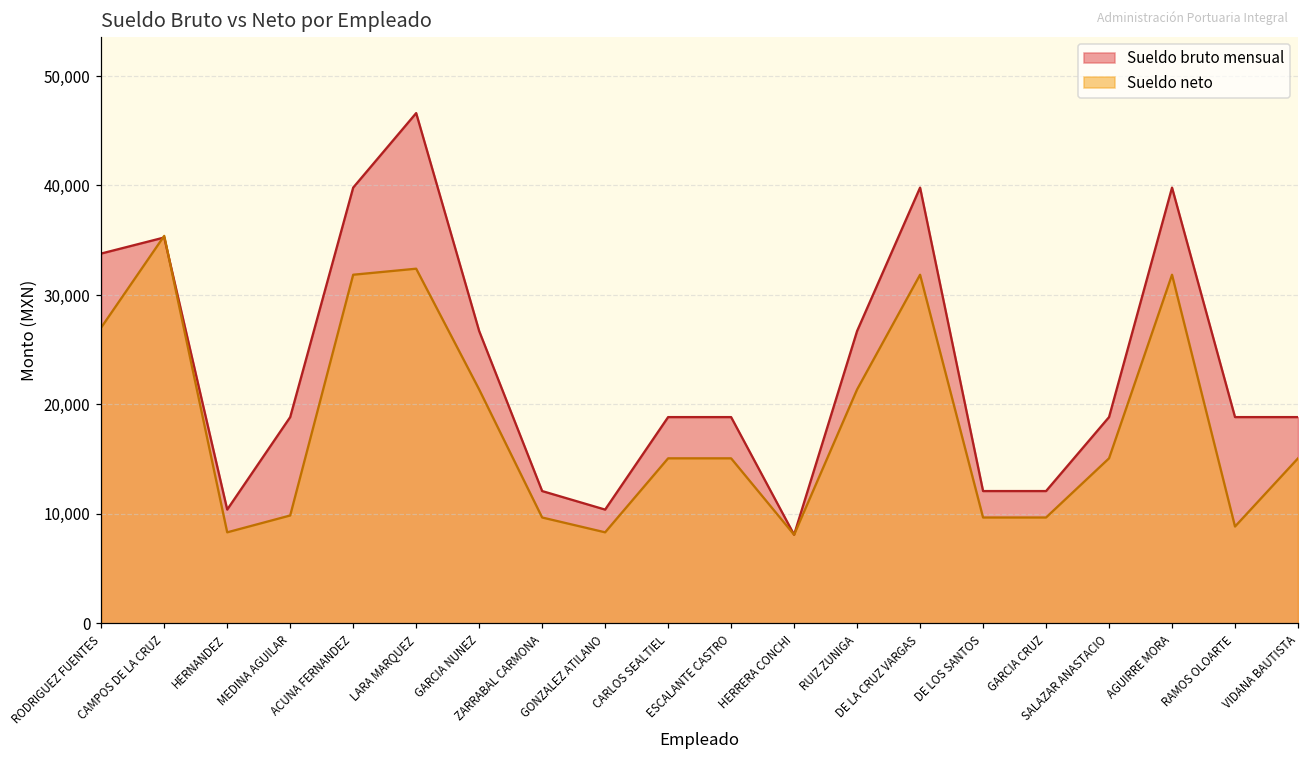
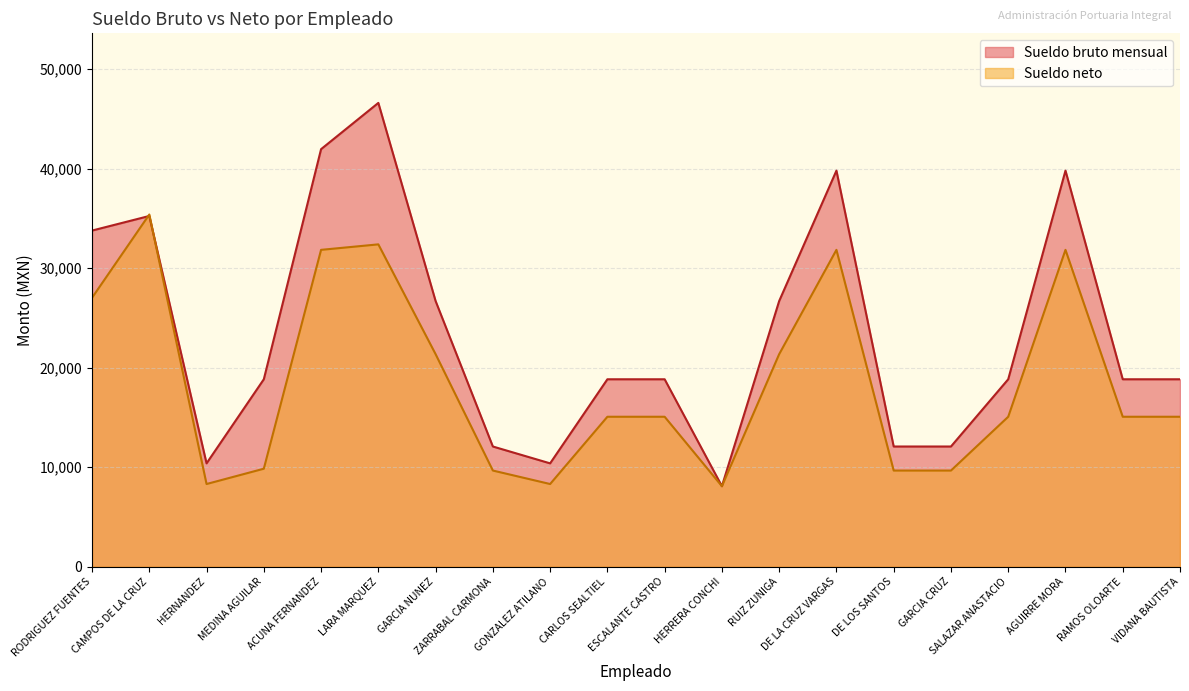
Sueldo bruto mensual, ACUNA FERNANDEZ: 40,000 -> 42,000
Sueldo neto, RAMOS OLOARTE: 9,000 -> 15,000
